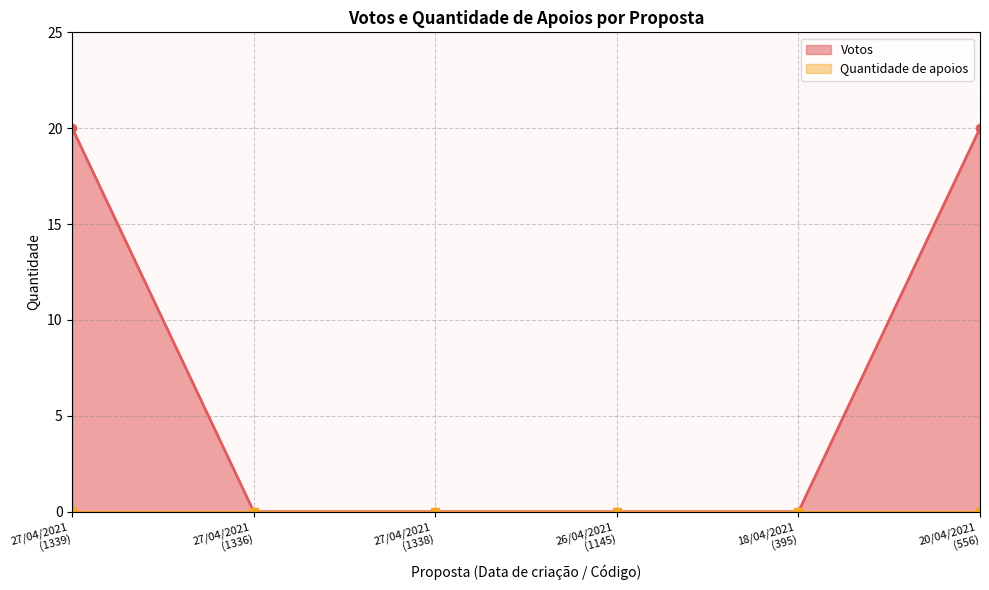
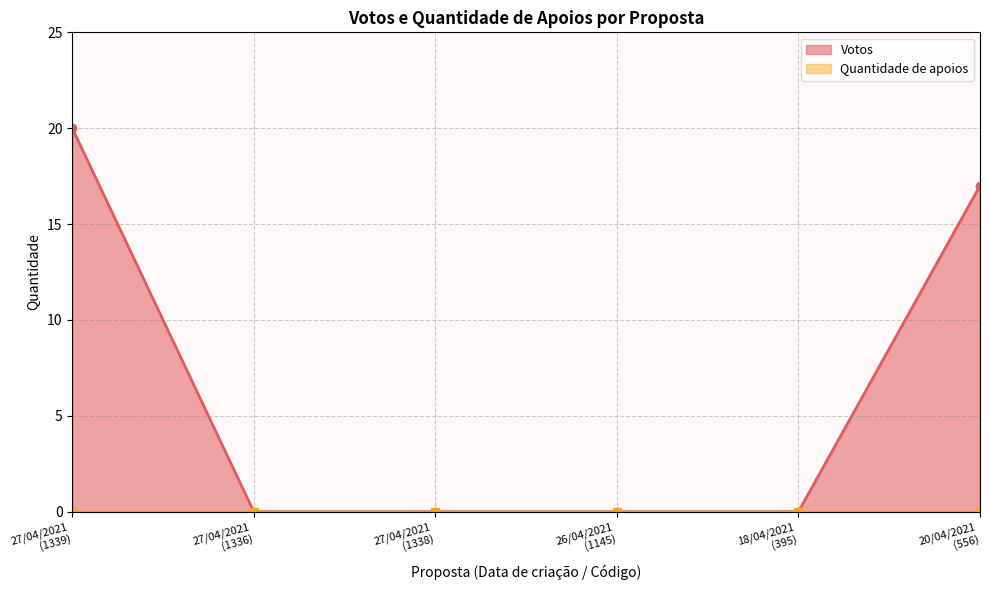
Votos, 20/04/2021 (556): 20 -> 17
